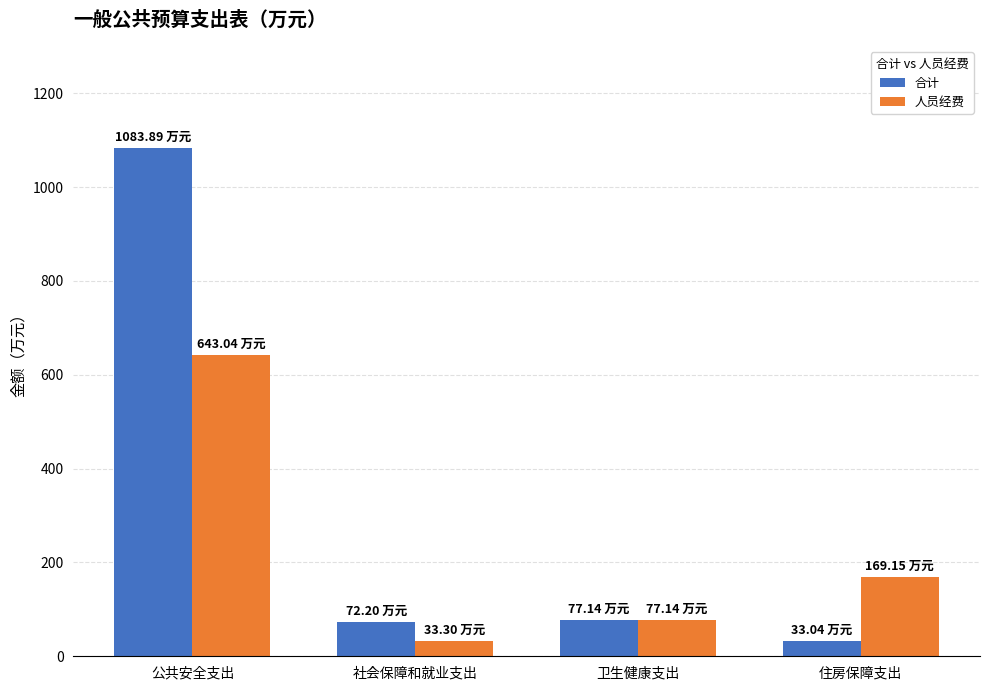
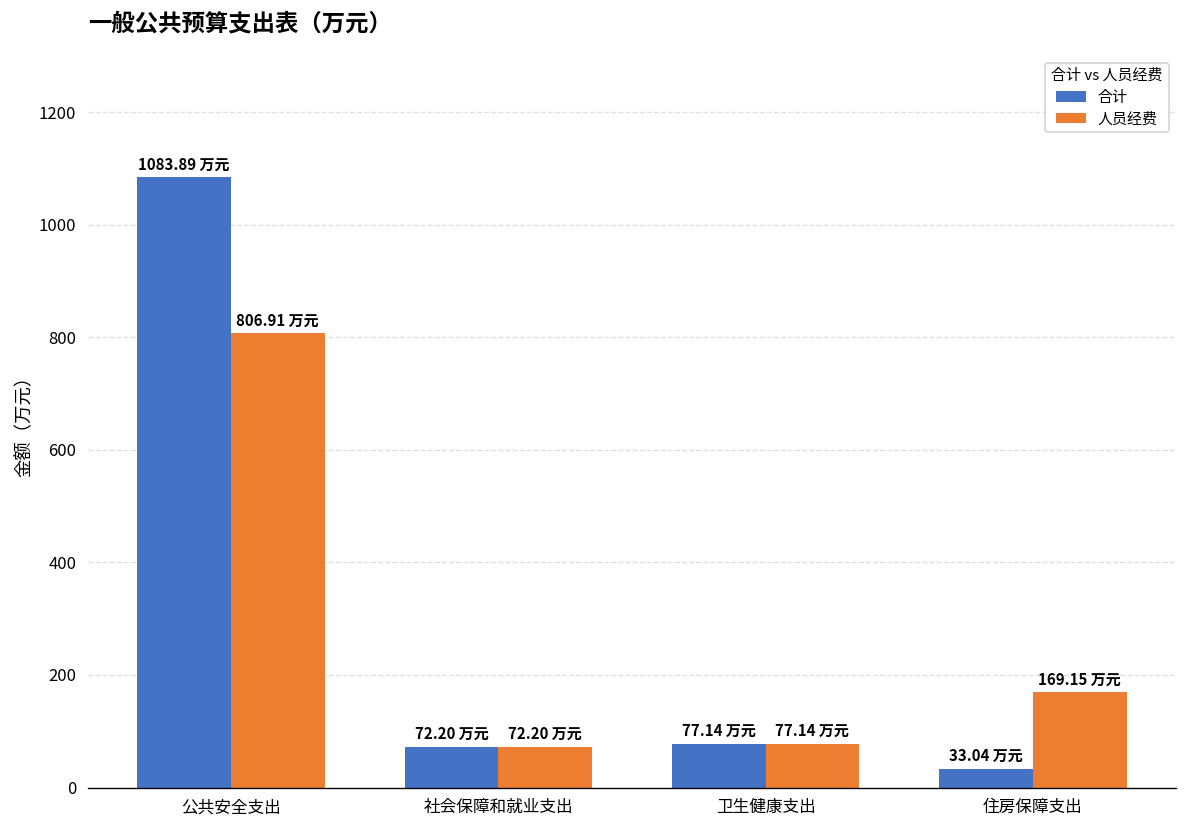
人员经费, 公共安全支出: 643.04 -> 806.91
人员经费, 社会保障和就业支出: 33.30 -> 72.20
